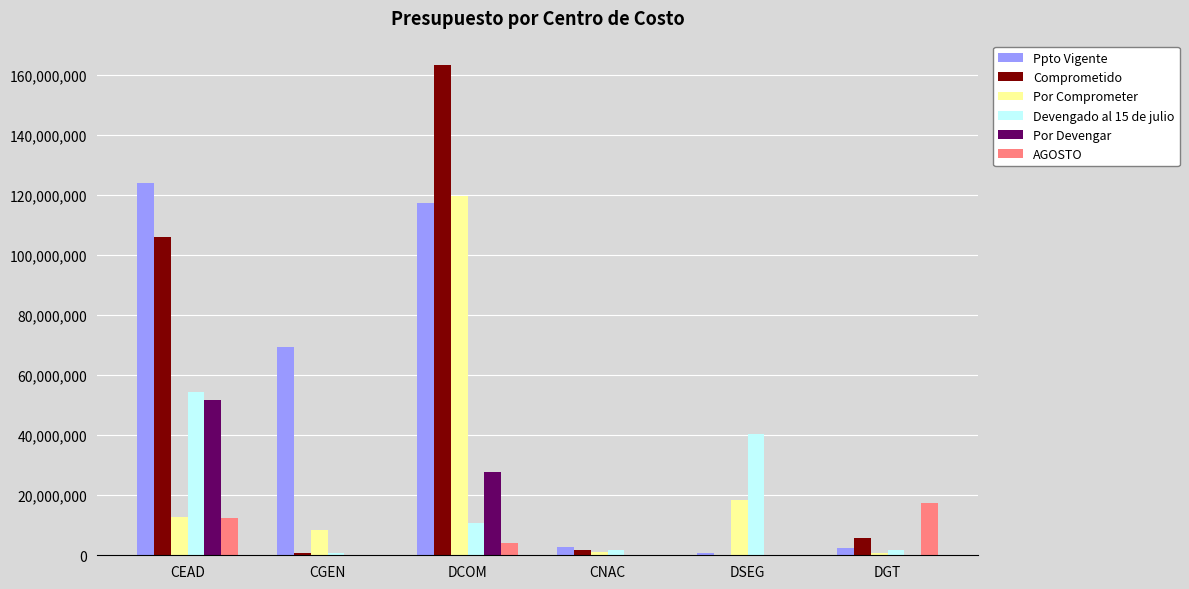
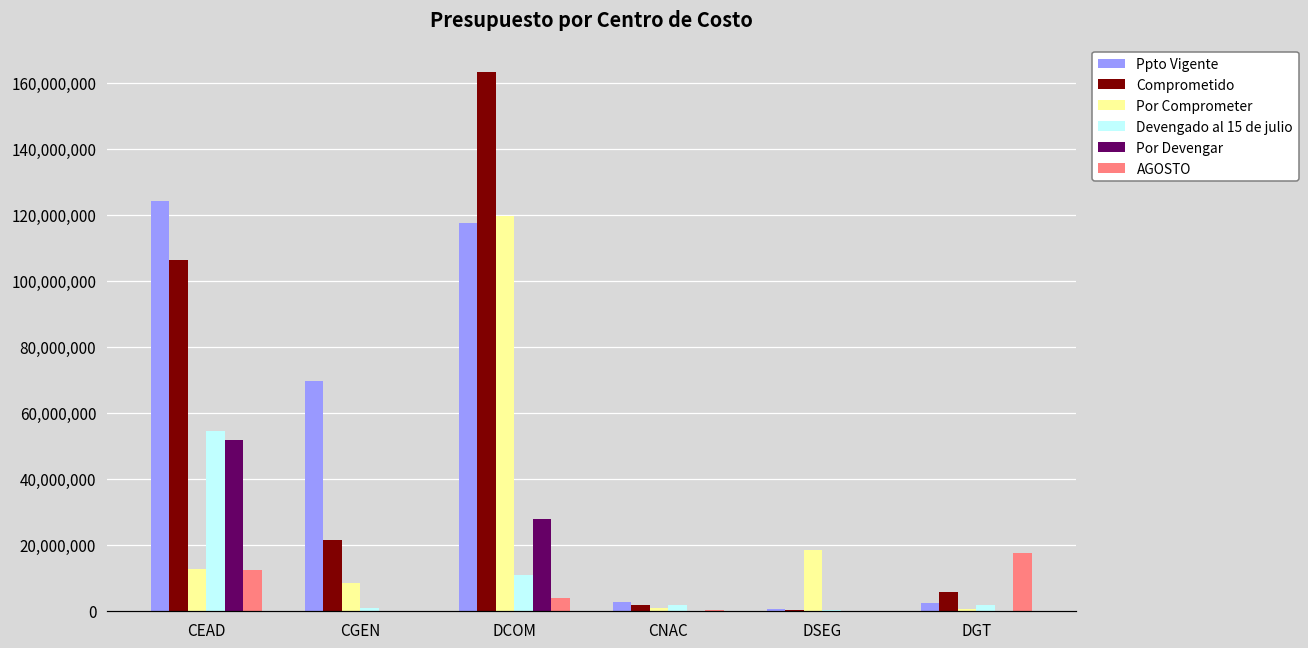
Comprometido, CGEN: 1,000,000 -> 21,000,000
Devengado al 15 de julio, DSEG: 40,000,000 -> 0
